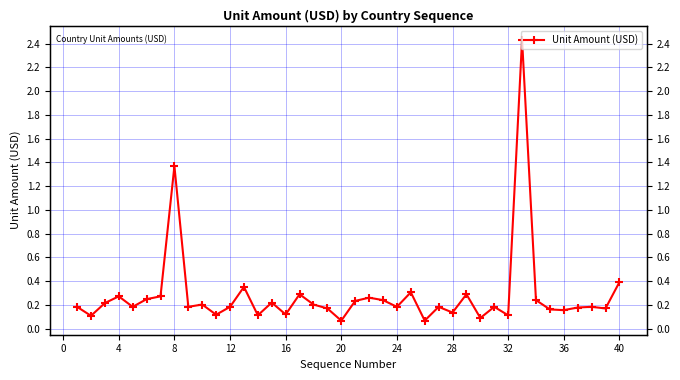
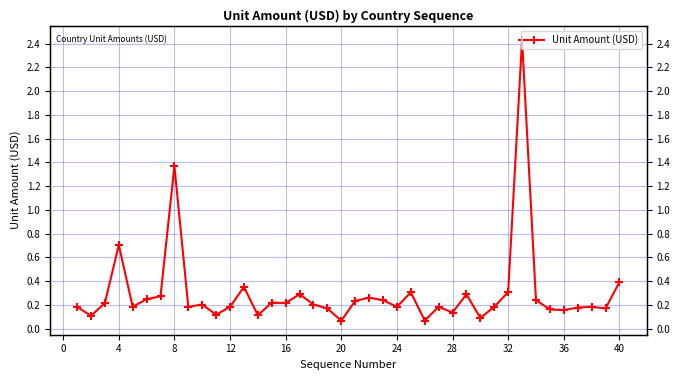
4: 0.27 -> 0.70
16: 0.12 -> 0.21
32: 0.11 -> 0.31
